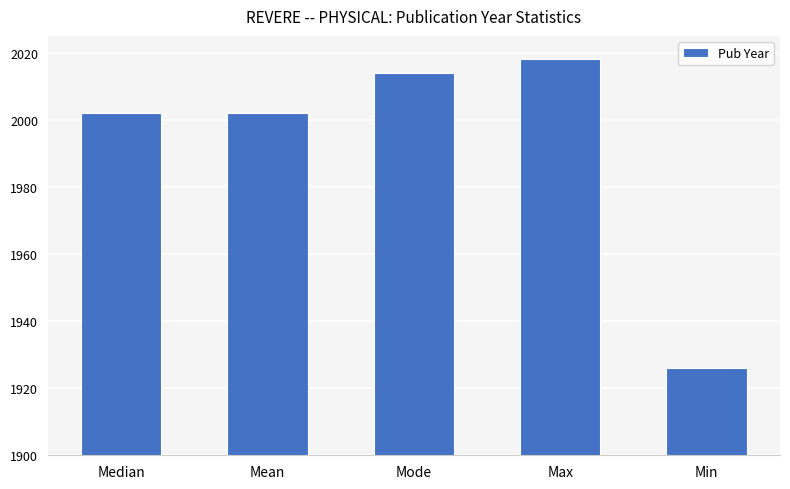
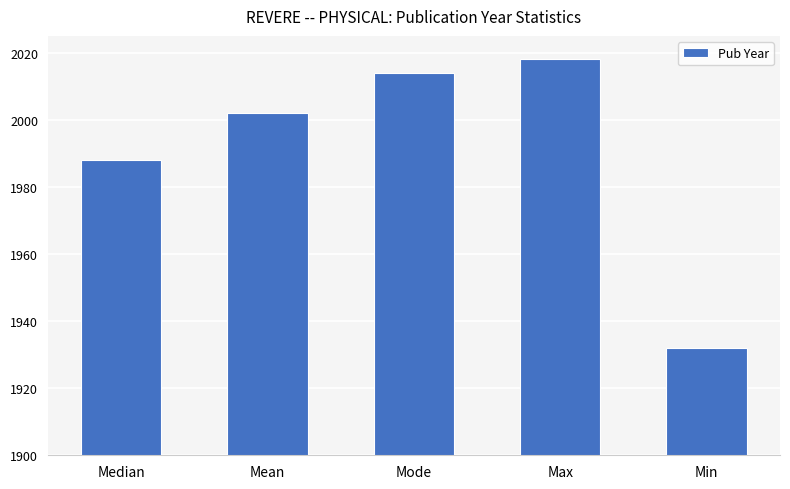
Median: 2002 -> 1988
Min: 1926 -> 1932
